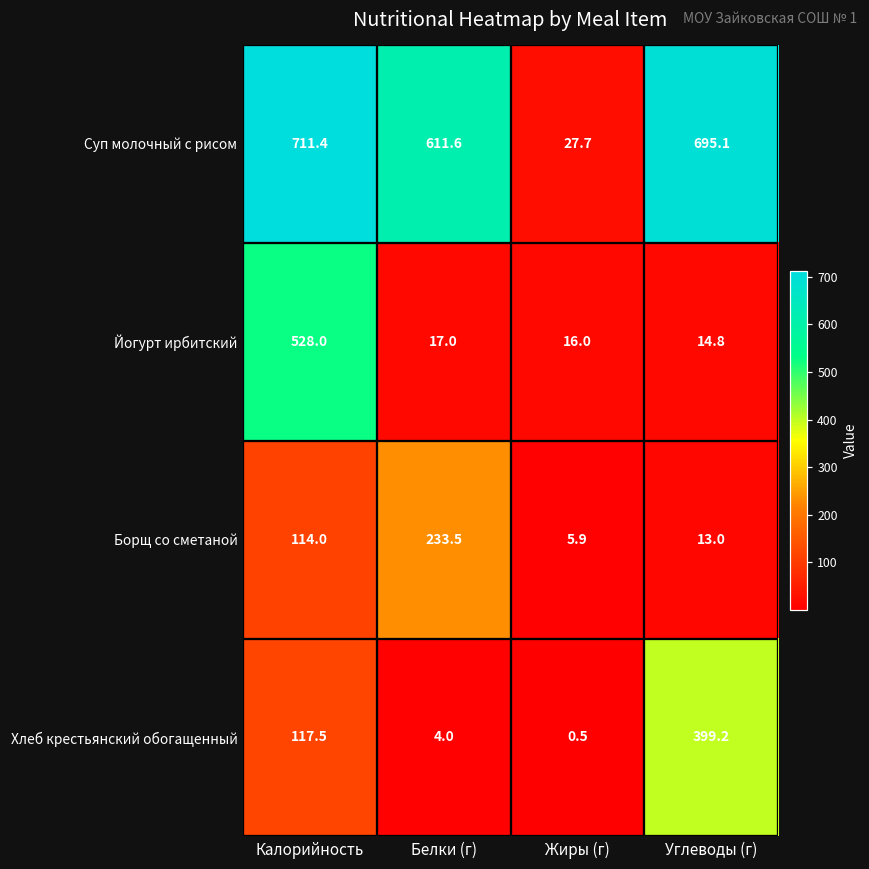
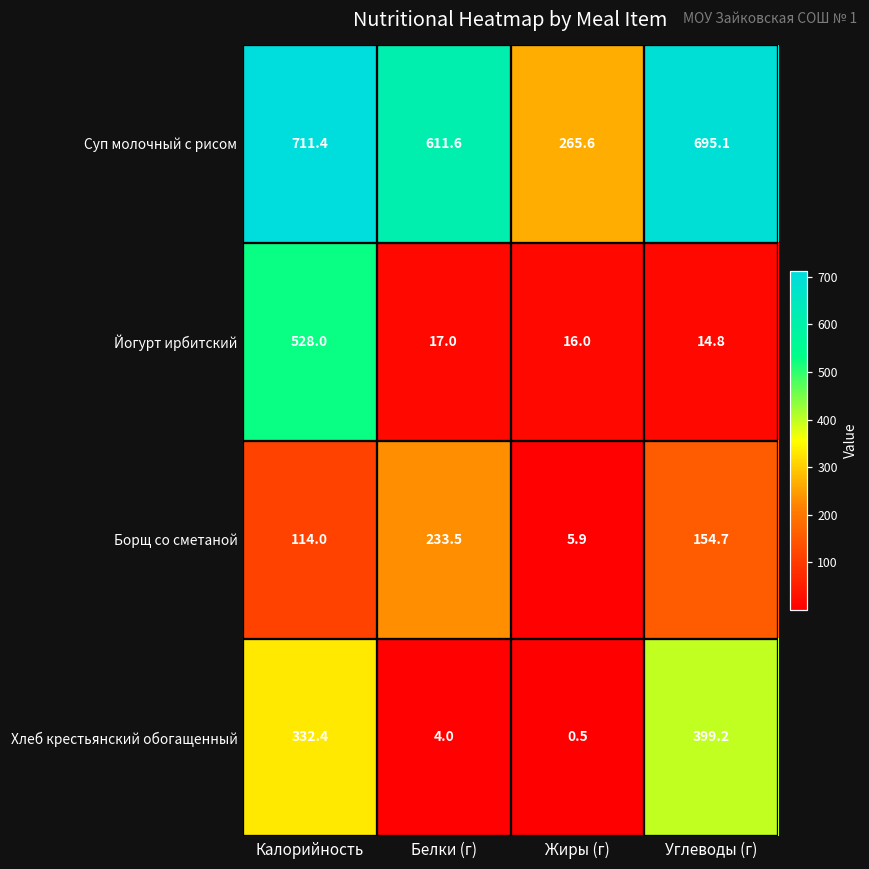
Суп молочный с рисом, Жиры (г): 27.7 -> 265.6
Борщ со сметаной, Углеводы (г): 13.0 -> 154.7
Хлеб крестьянский обогащенный, Калорийность: 117.5 -> 332.4
